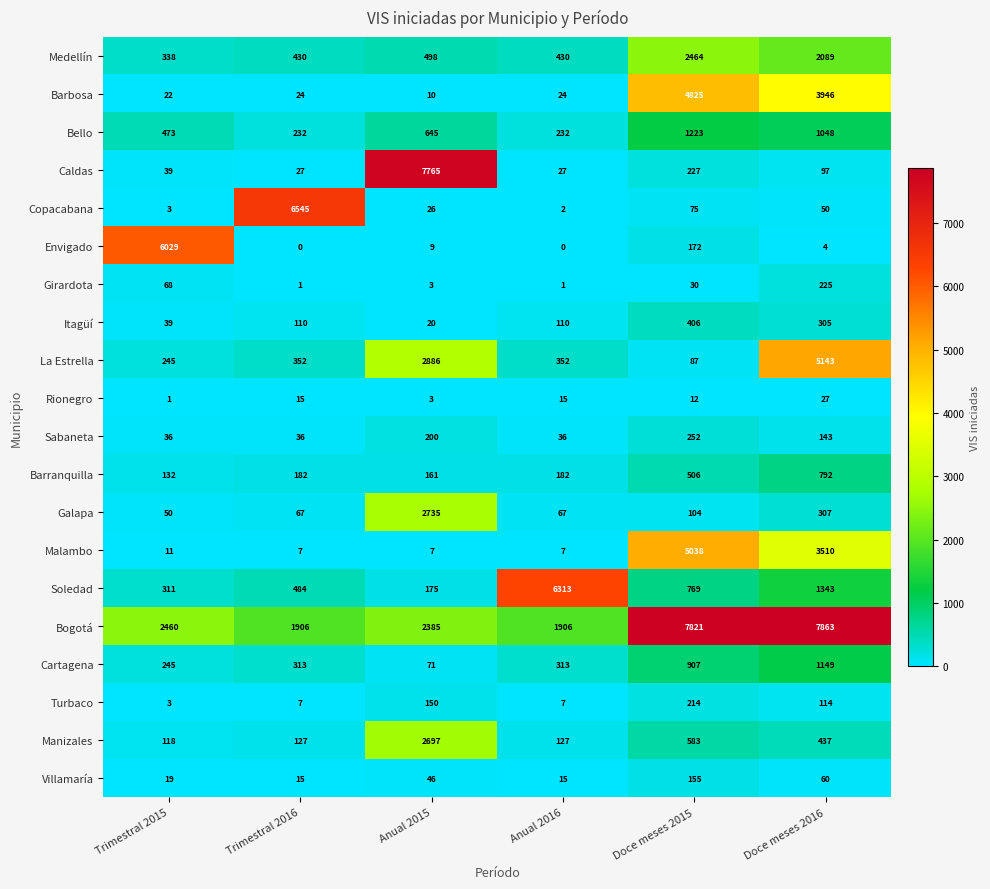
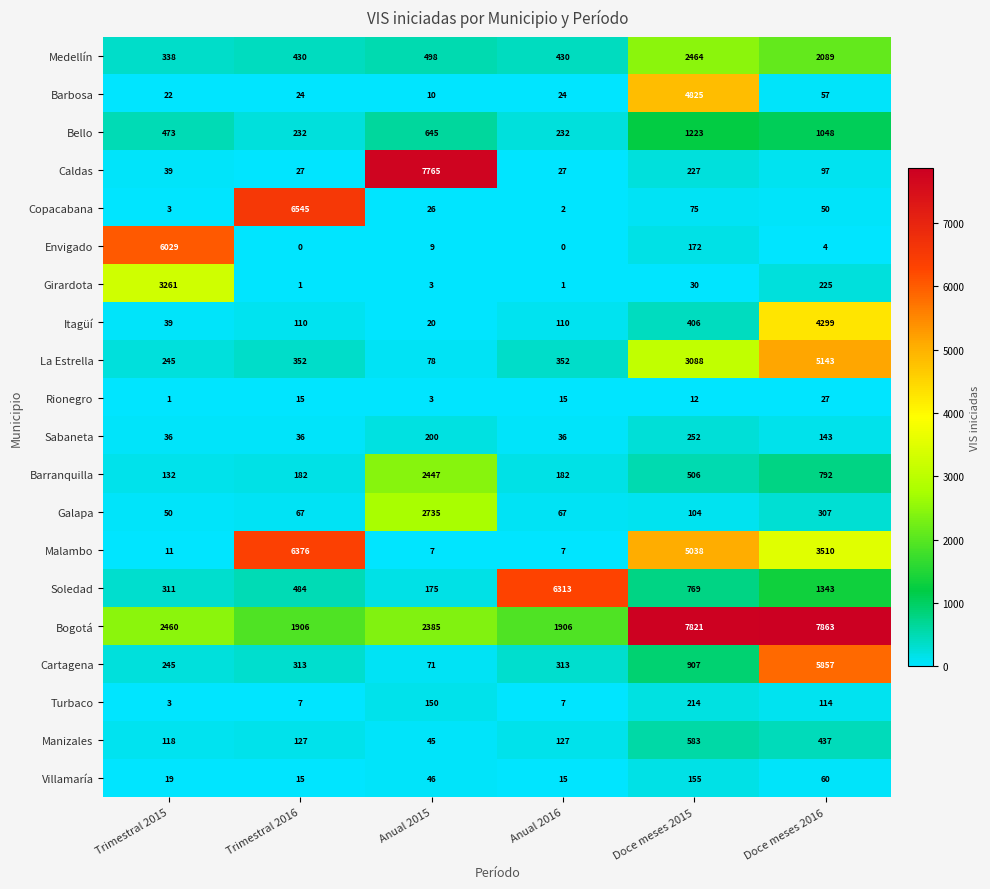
Barbosa, Doce meses 2016: 3946 -> 57
Girardota, Trimestral 2015: 68 -> 3261
Itagüí, Doce meses 2016: 305 -> 4299
La Estrella, Anual 2015: 2886 -> 78
La Estrella, Doce meses 2015: 87 -> 3088
Barranquilla, Anual 2015: 161 -> 2447
Malambo, Trimestral 2016: 7 -> 6376
Cartagena, Doce meses 2016: 1149 -> 5857
Manizales, Anual 2015: 2697 -> 45
